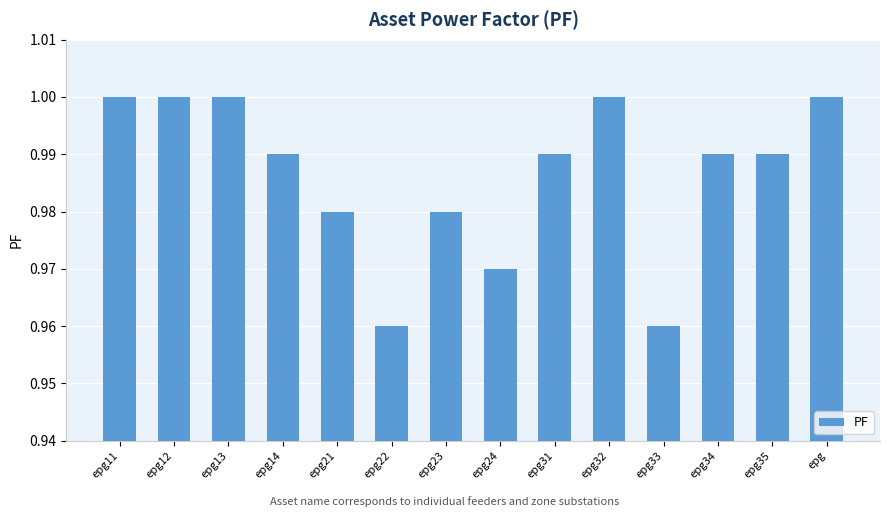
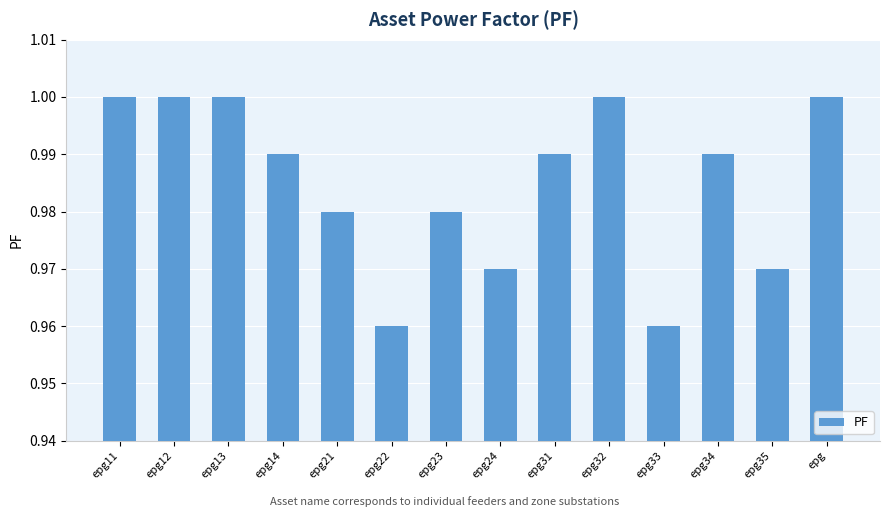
epg35: 0.99 -> 0.97
